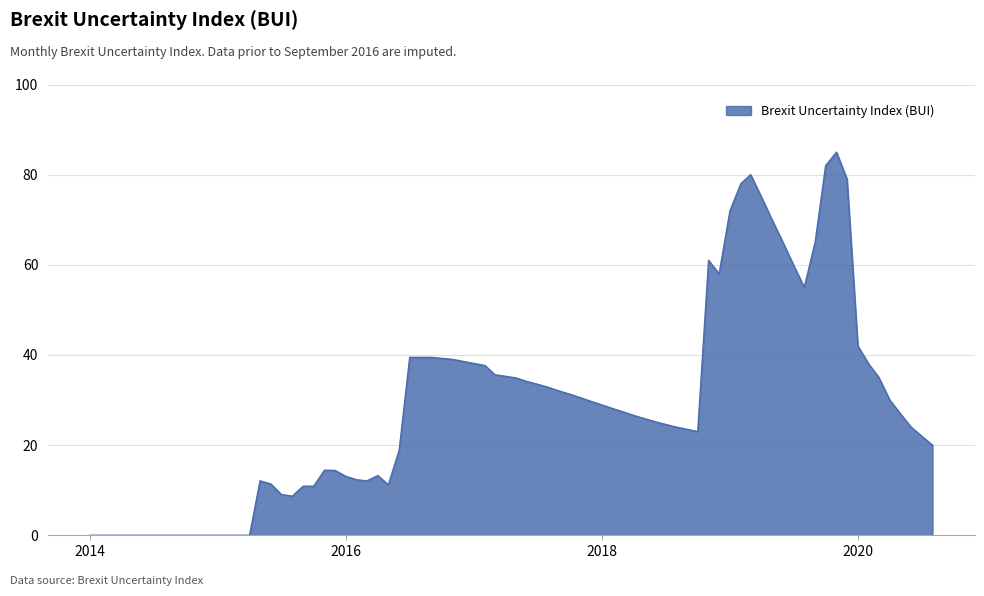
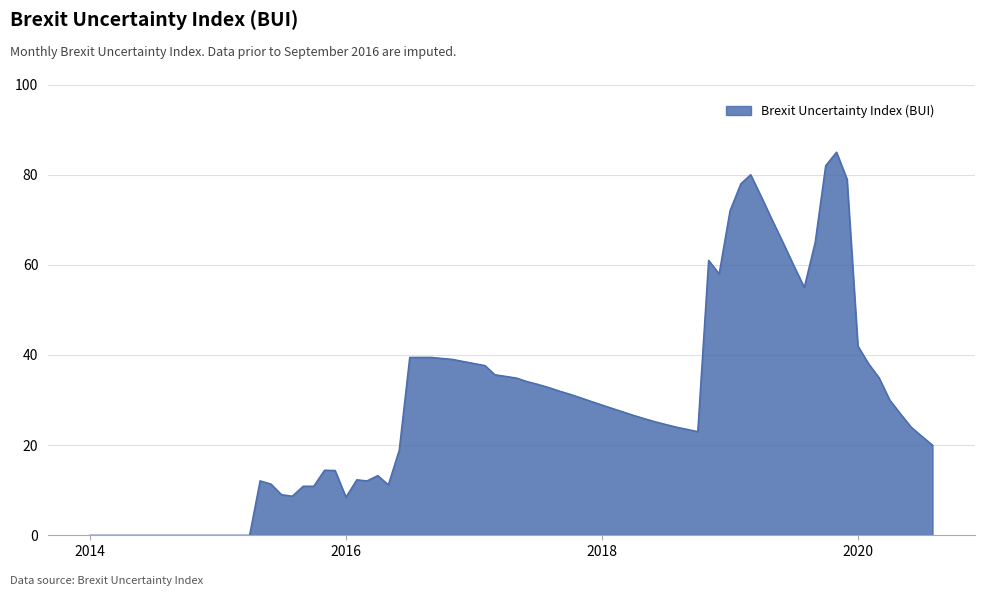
2016: 13 -> 8
